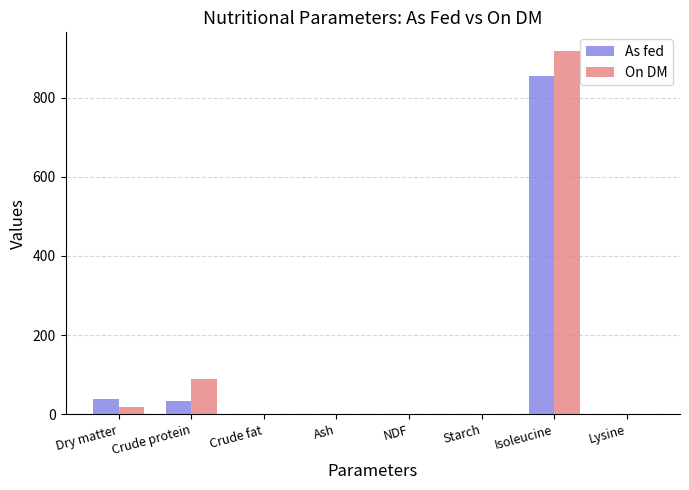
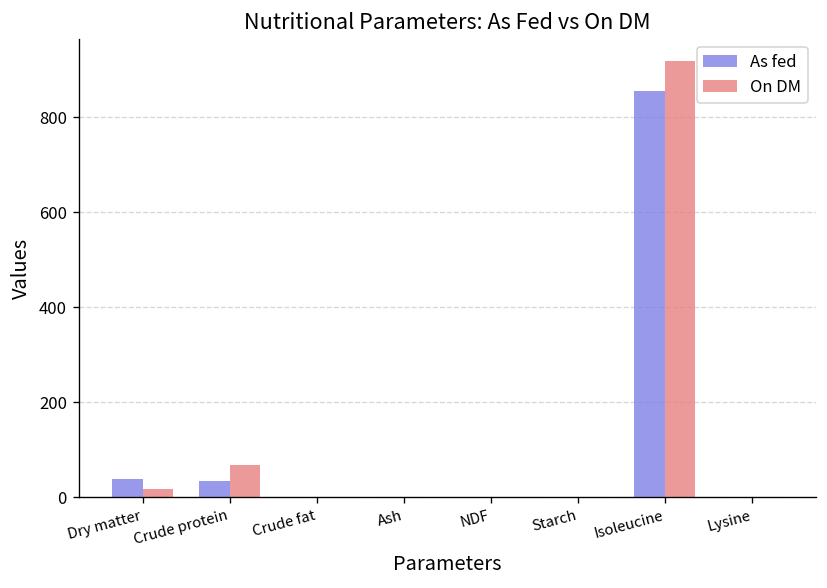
On DM, Crude protein: 90 -> 70
